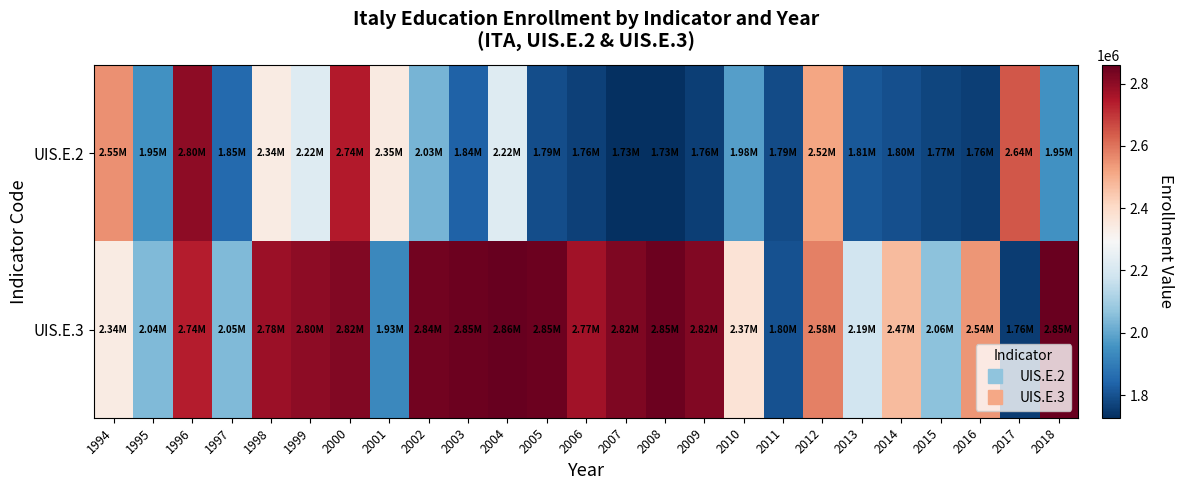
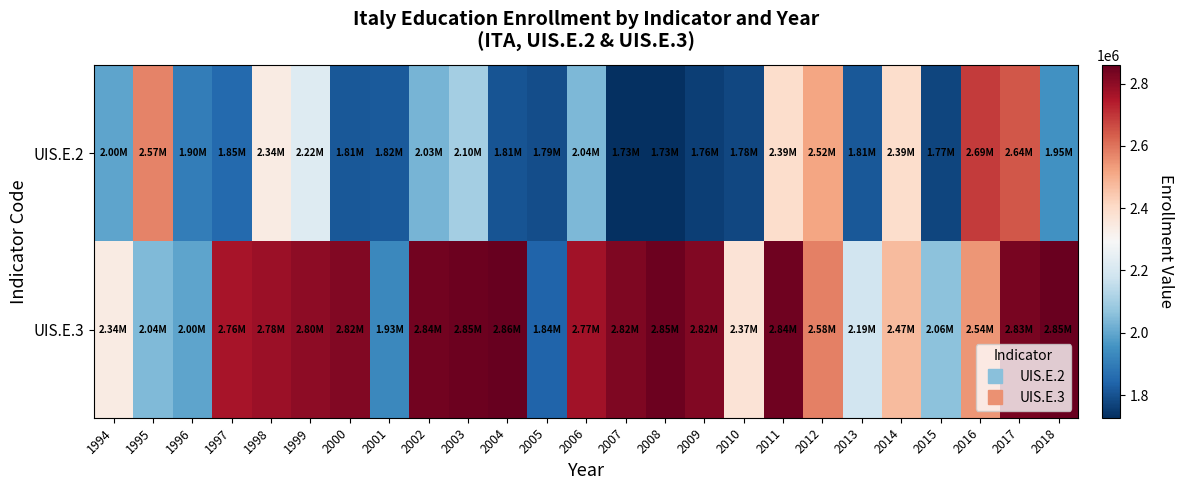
UIS.E.2, 1994: 2.55M -> 2.00M
UIS.E.2, 1995: 1.95M -> 2.57M
UIS.E.2, 1996: 2.80M -> 1.90M
UIS.E.2, 2000: 2.74M -> 1.81M
UIS.E.2, 2001: 2.35M -> 1.82M
UIS.E.2, 2003: 1.84M -> 2.10M
UIS.E.2, 2004: 2.22M -> 1.81M
UIS.E.2, 2006: 1.76M -> 2.04M
UIS.E.2, 2010: 1.98M -> 1.78M
UIS.E.2, 2011: 1.79M -> 2.39M
UIS.E.2, 2014: 1.80M -> 2.39M
UIS.E.2, 2016: 1.76M -> 2.69M
UIS.E.3, 1996: 2.74M -> 2.00M
UIS.E.3, 1997: 2.05M -> 2.76M
UIS.E.3, 2005: 2.85M -> 1.84M
UIS.E.3, 2011: 1.80M -> 2.84M
UIS.E.3, 2017: 1.76M -> 2.83M
